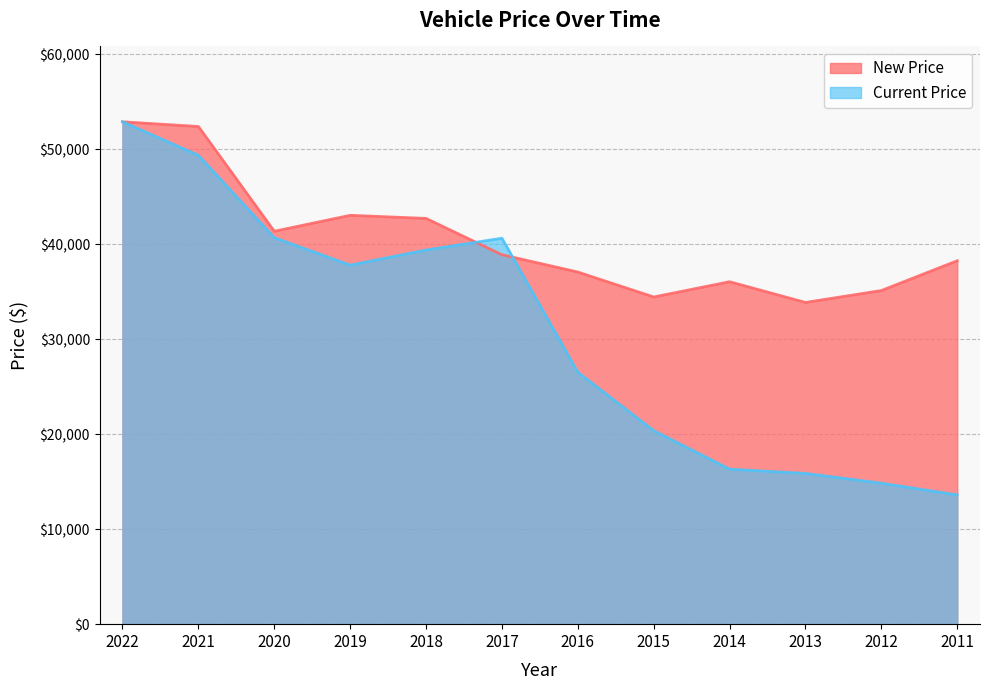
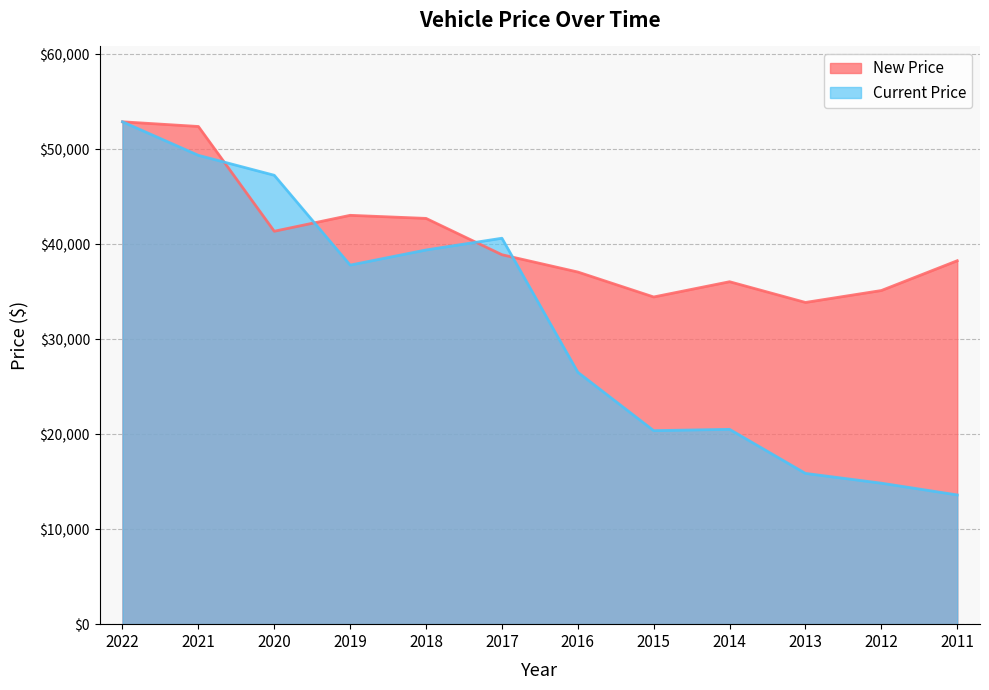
Current Price, 2020: $41,000 -> $47,000
Current Price, 2014: $16,000 -> $21,000
